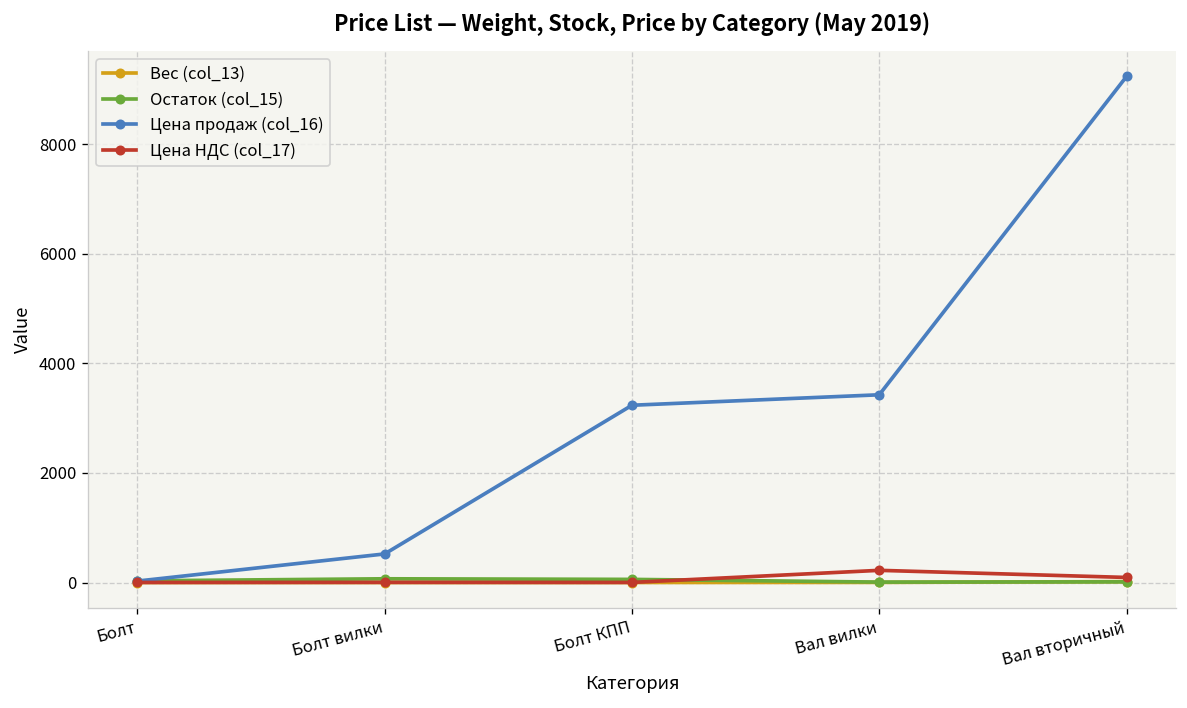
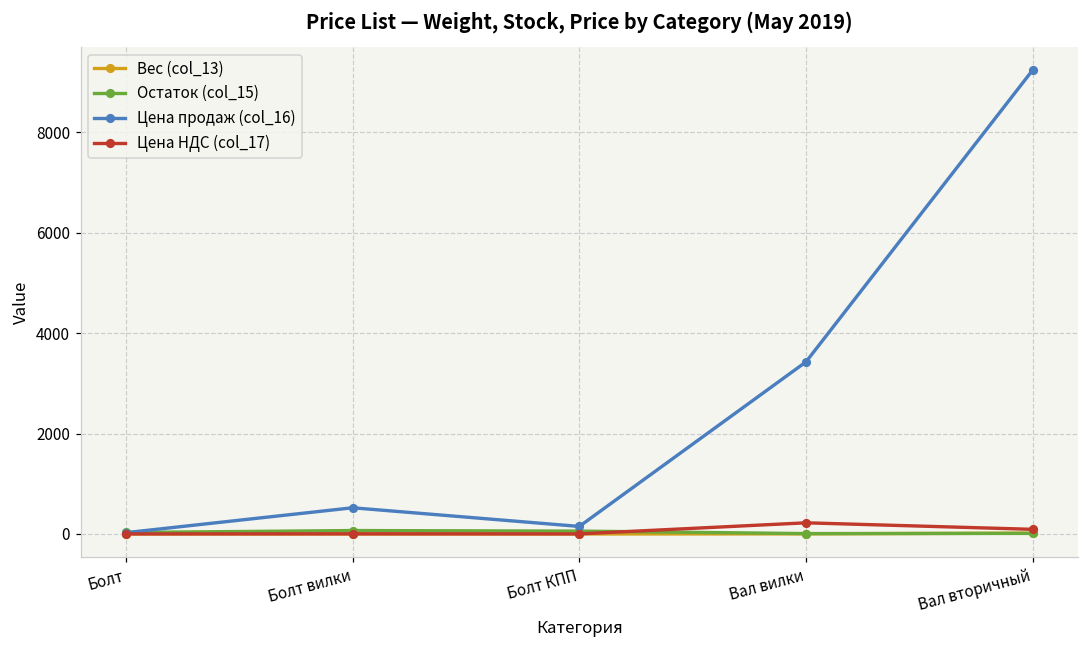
Цена продаж (col_16), Болт КПП: 3200 -> 200
